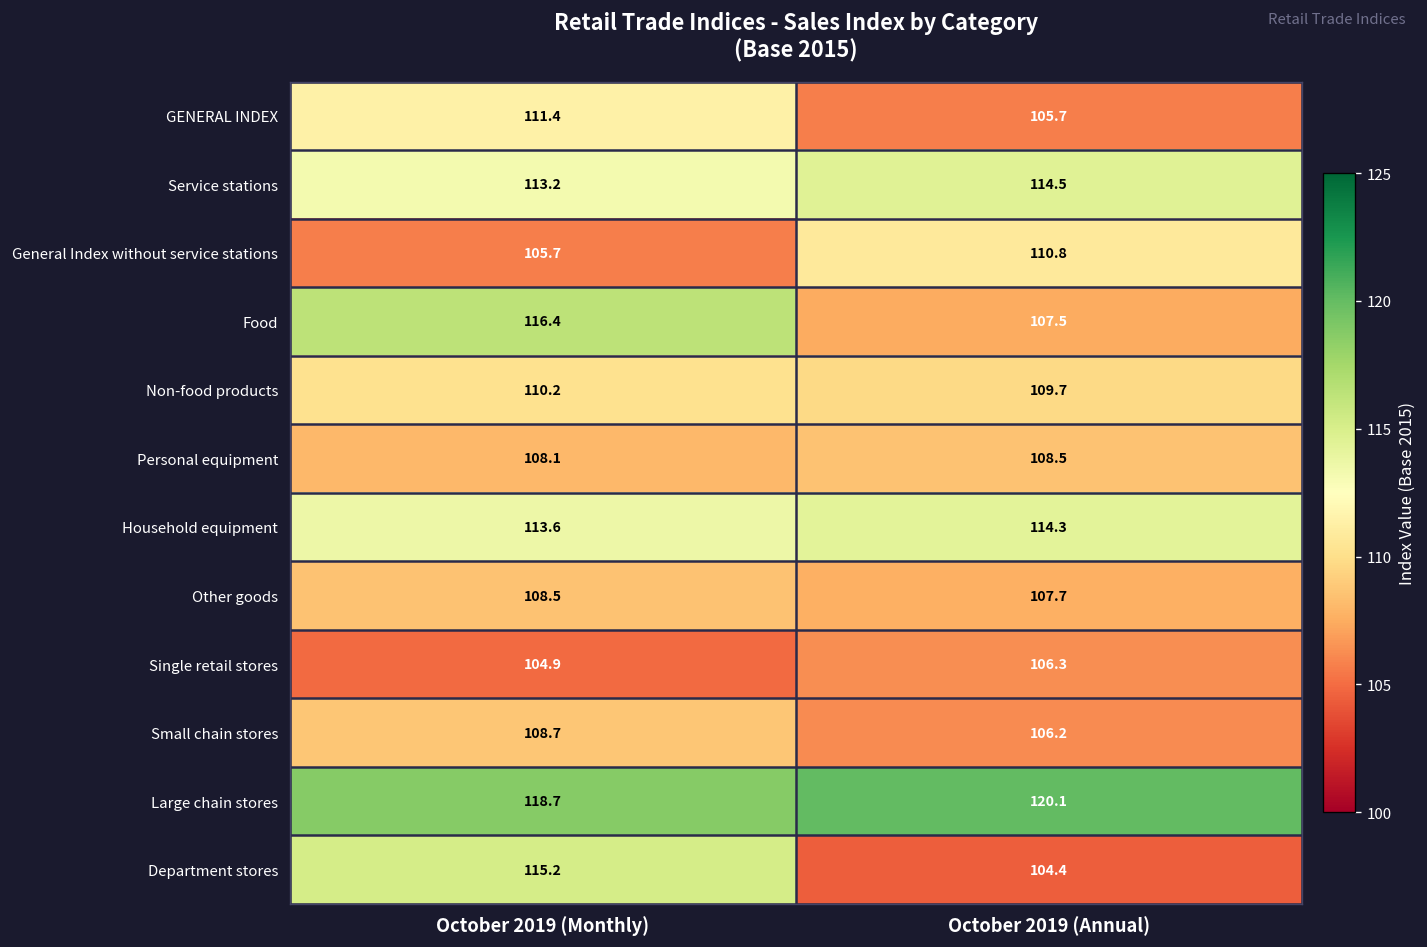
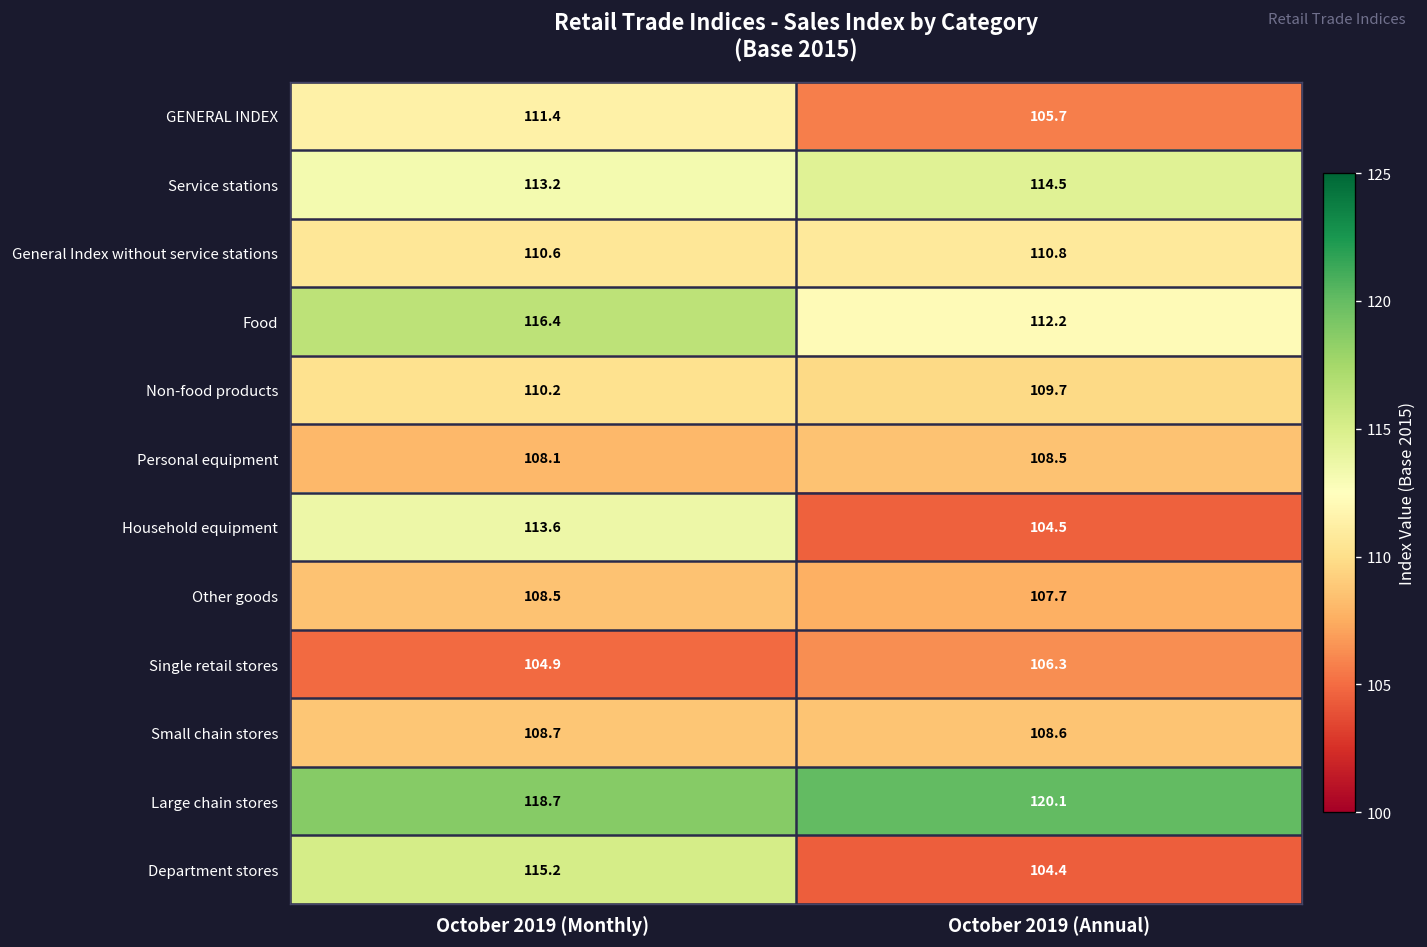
General Index without service stations, October 2019 (Monthly): 105.7 -> 110.6
Food, October 2019 (Annual): 107.5 -> 112.2
Household equipment, October 2019 (Annual): 114.3 -> 104.5
Small chain stores, October 2019 (Annual): 106.2 -> 108.6
